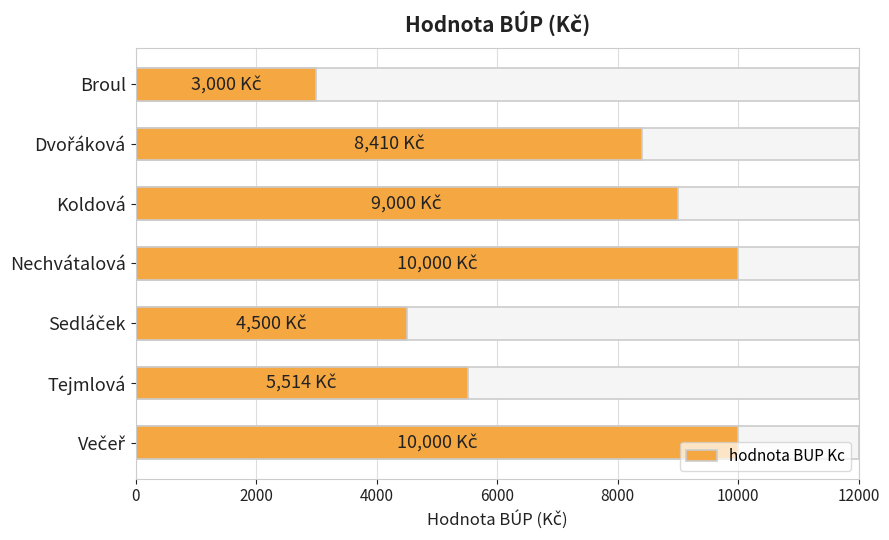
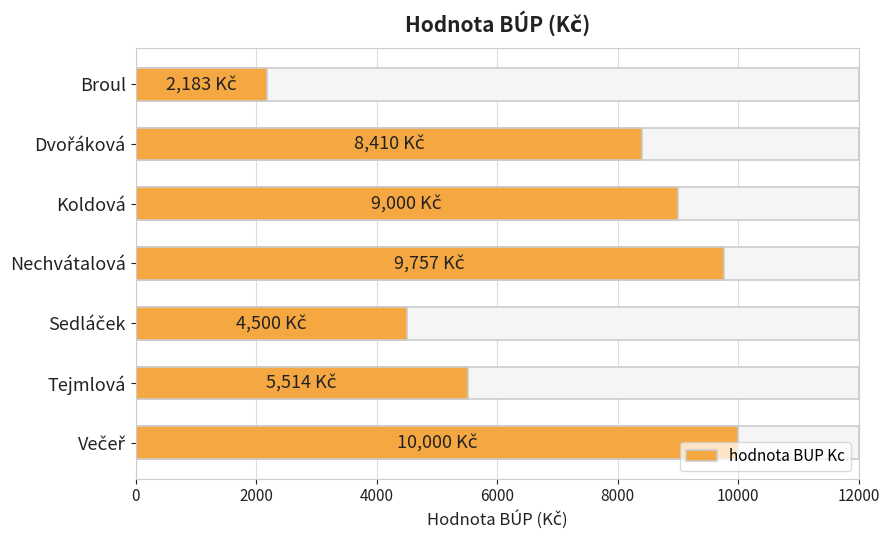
hodnota BUP Kc, Broul: 3,000 -> 2,183
hodnota BUP Kc, Nechvátalová: 10,000 -> 9,757
